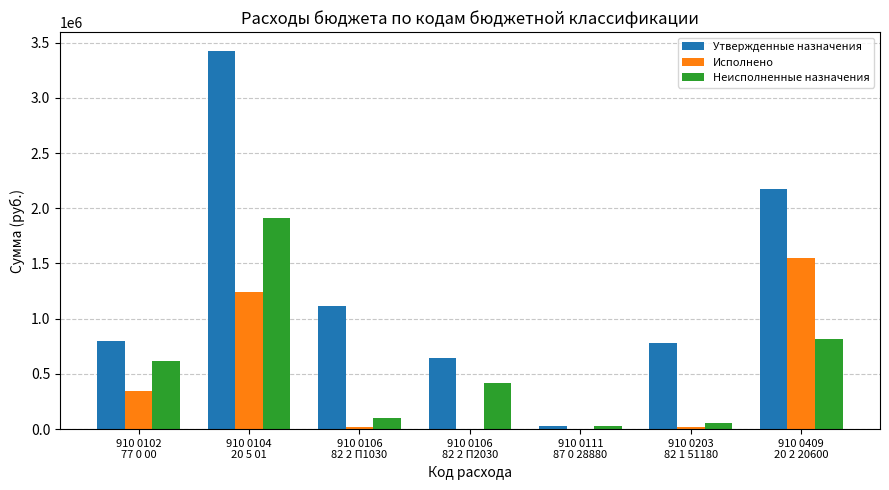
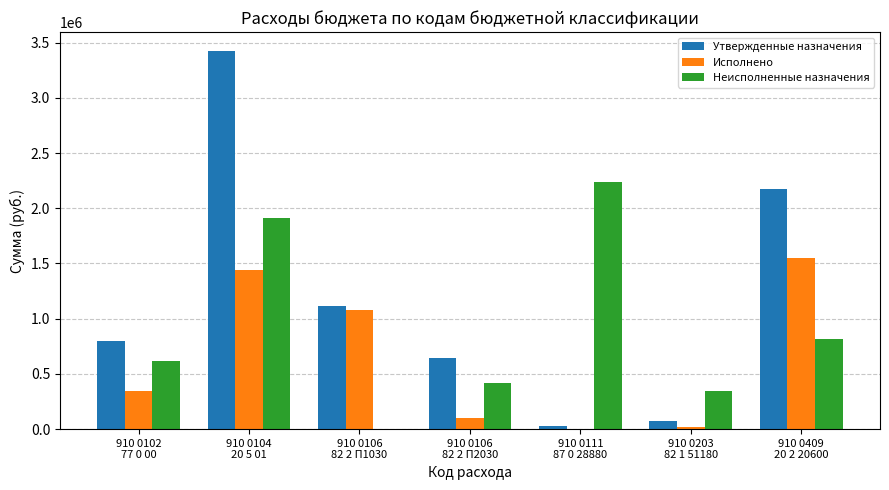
Исполнено, 910 0104 20 5 01: 1240000 -> 1440000
Исполнено, 910 0106 82 2 П1030: 20000 -> 1080000
Неисполненные назначения, 910 0106 82 2 П1030: 100000 -> 0
Исполнено, 910 0106 82 2 П2030: 0 -> 100000
Неисполненные назначения, 910 0111 87 0 28880: 30000 -> 2230000
Утвержденные назначения, 910 0203 82 1 51180: 780000 -> 80000
Неисполненные назначения, 910 0203 82 1 51180: 60000 -> 340000
